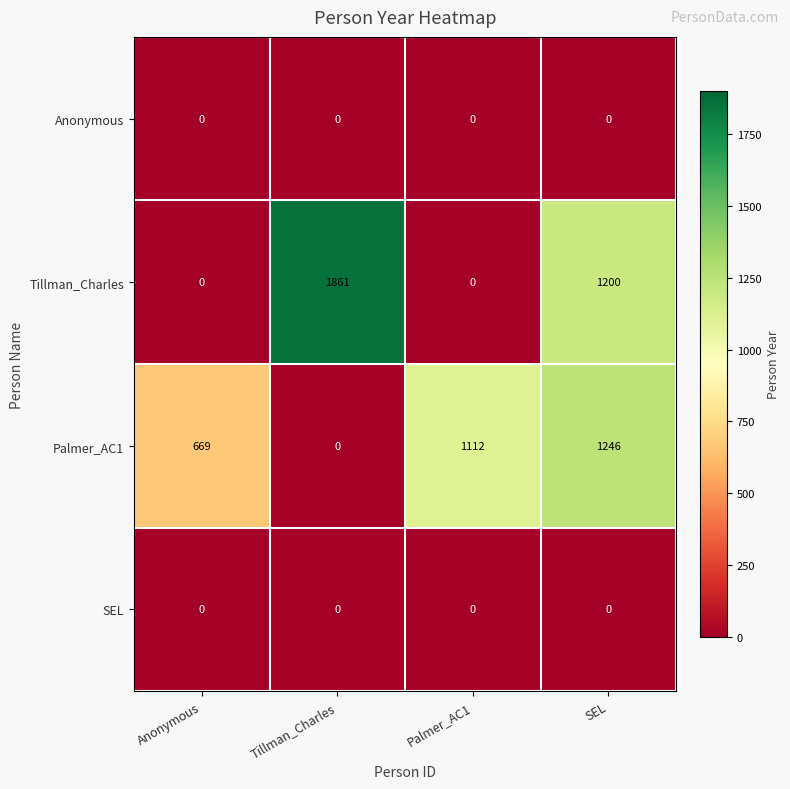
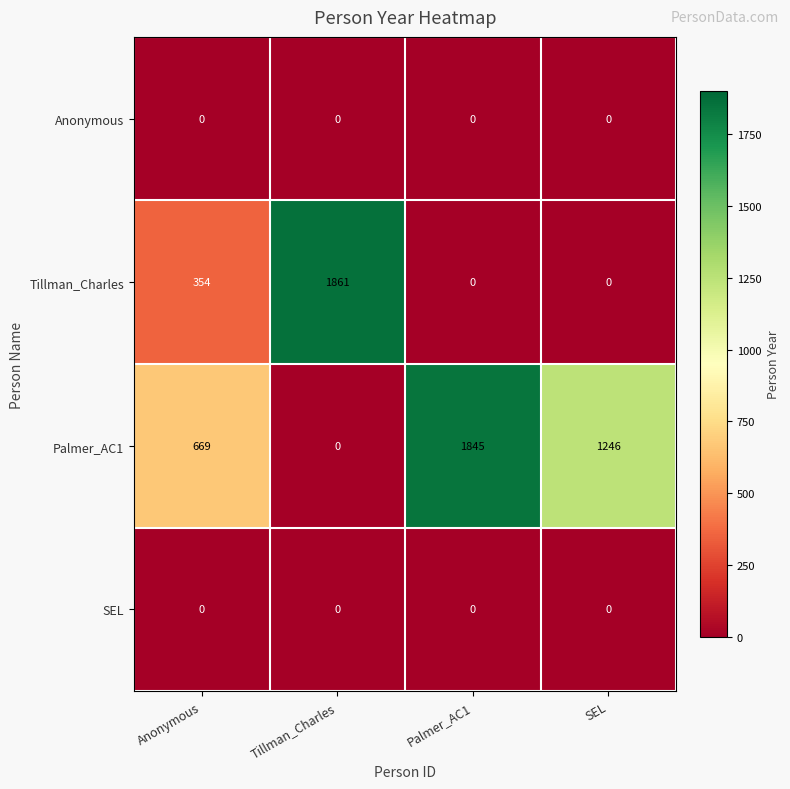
Tillman_Charles, Anonymous: 0 -> 354
Tillman_Charles, SEL: 1200 -> 0
Palmer_AC1, Palmer_AC1: 1112 -> 1845
